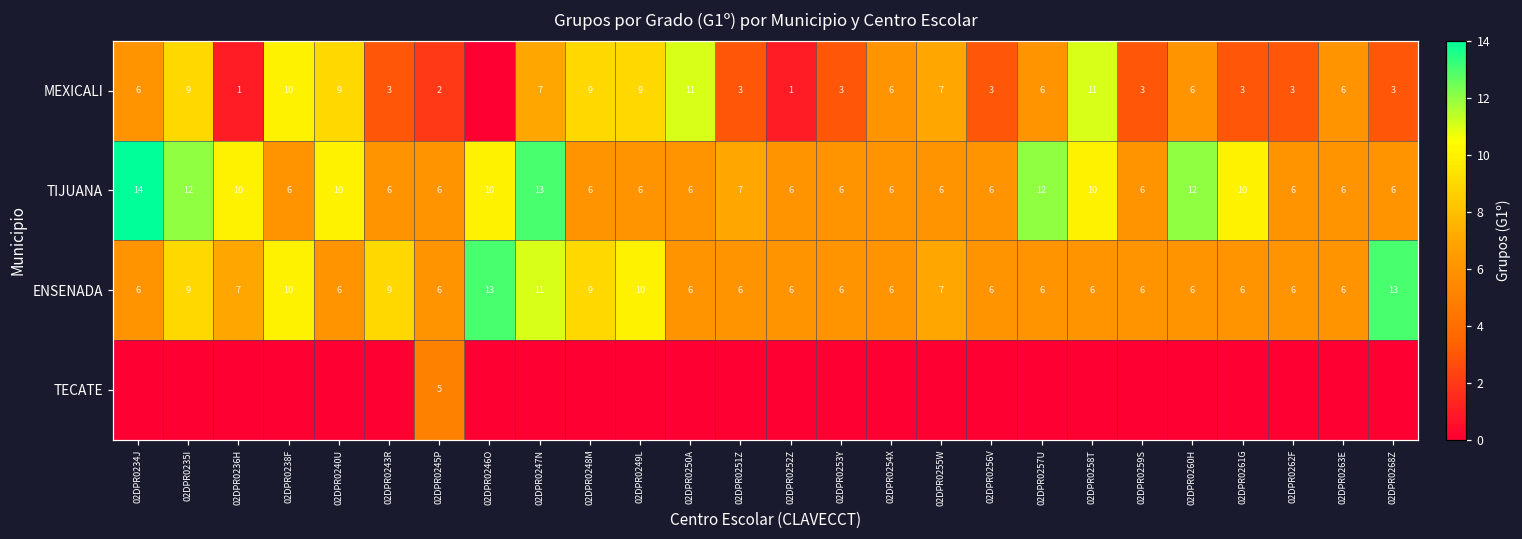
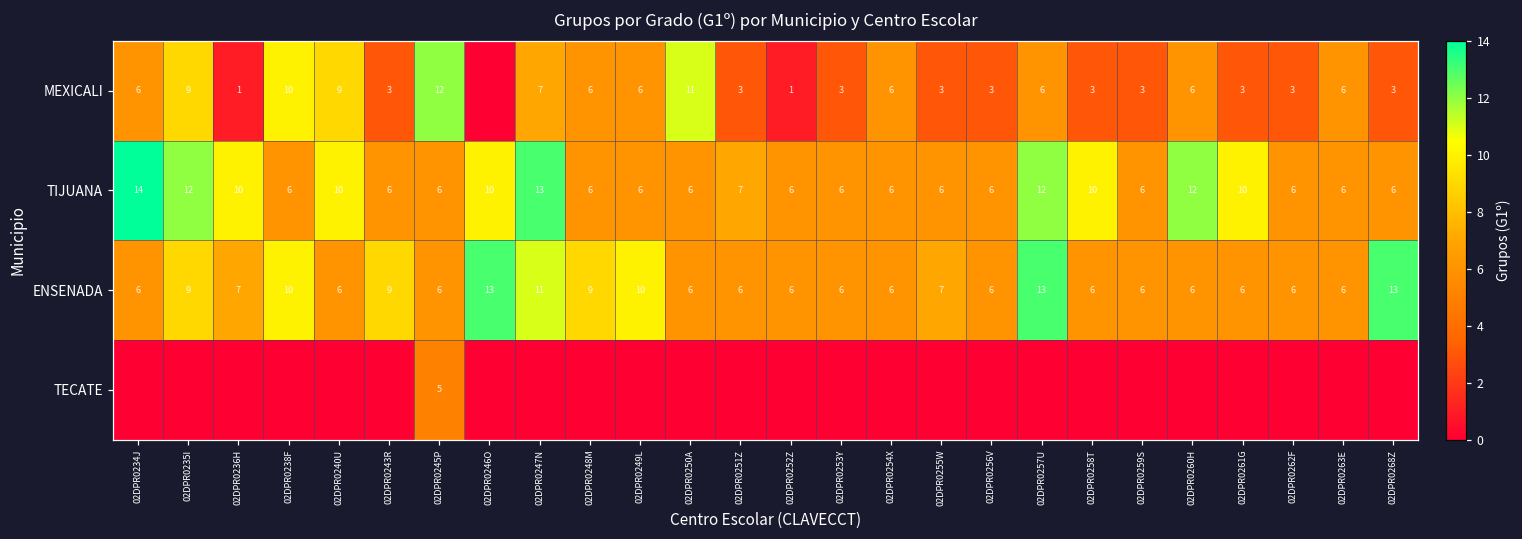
MEXICALI, 02DPR0245P: 2 -> 12
MEXICALI, 02DPR0248M: 9 -> 6
MEXICALI, 02DPR0249L: 9 -> 6
MEXICALI, 02DPR0255W: 7 -> 3
MEXICALI, 02DPR0258T: 11 -> 3
ENSENADA, 02DPR0257U: 6 -> 13
